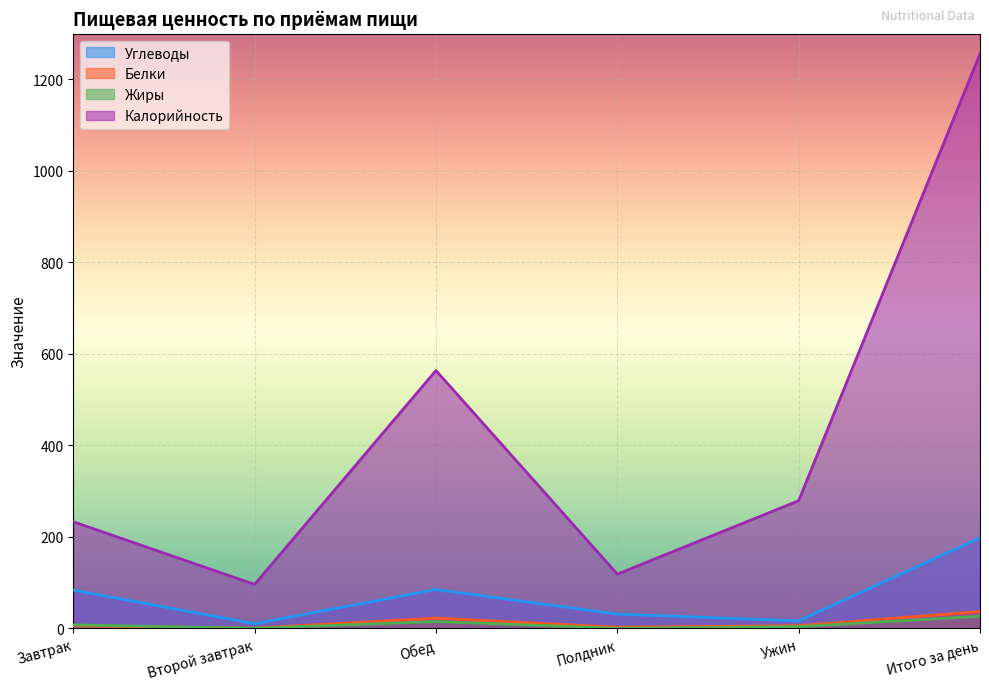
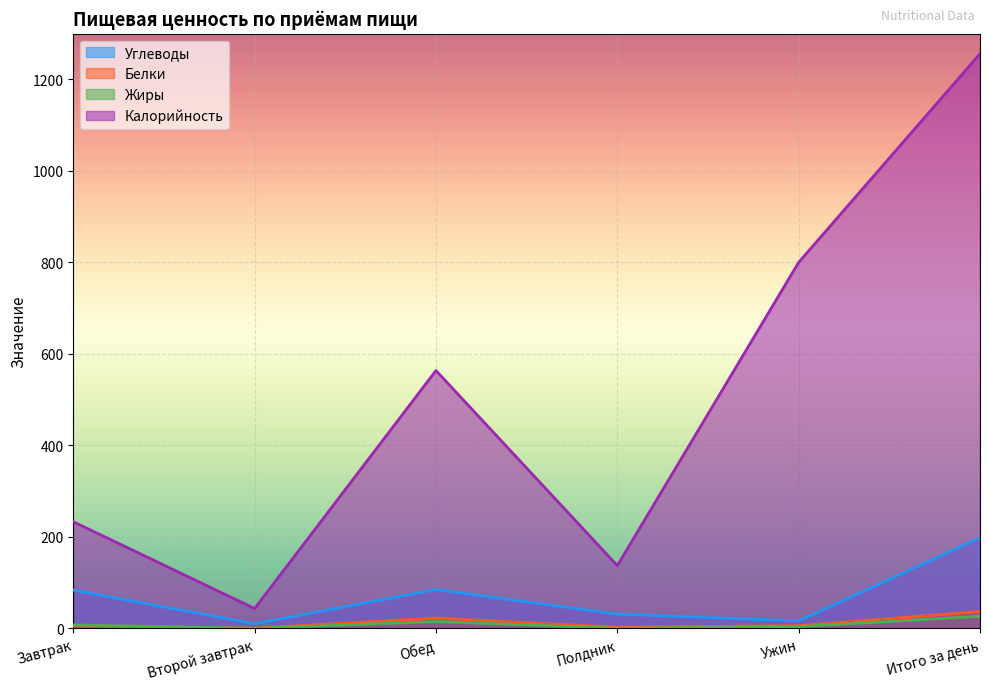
Калорийность, Второй завтрак: 100 -> 40
Калорийность, Полдник: 120 -> 140
Калорийность, Ужин: 280 -> 800
